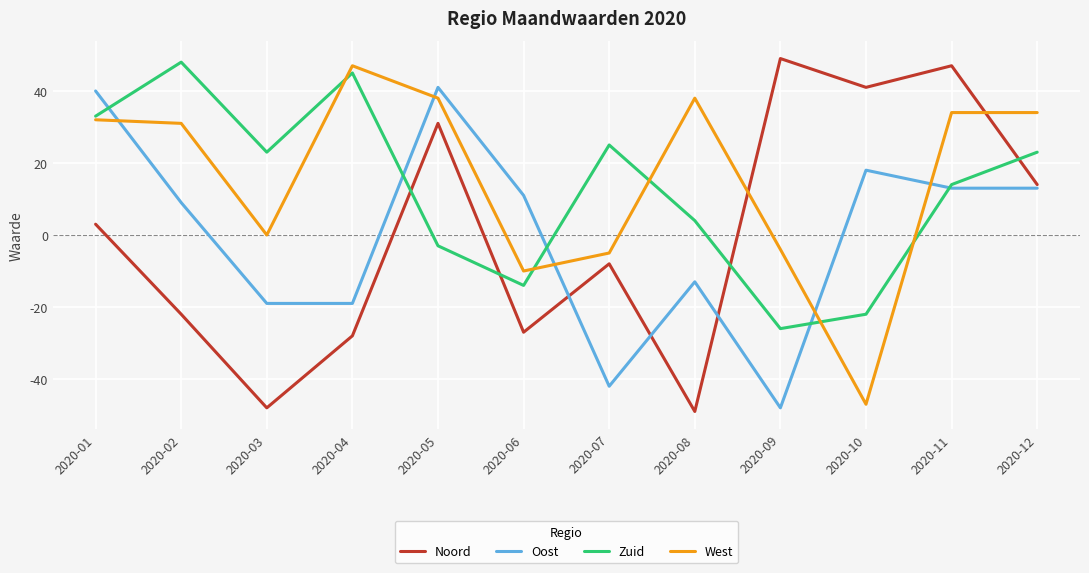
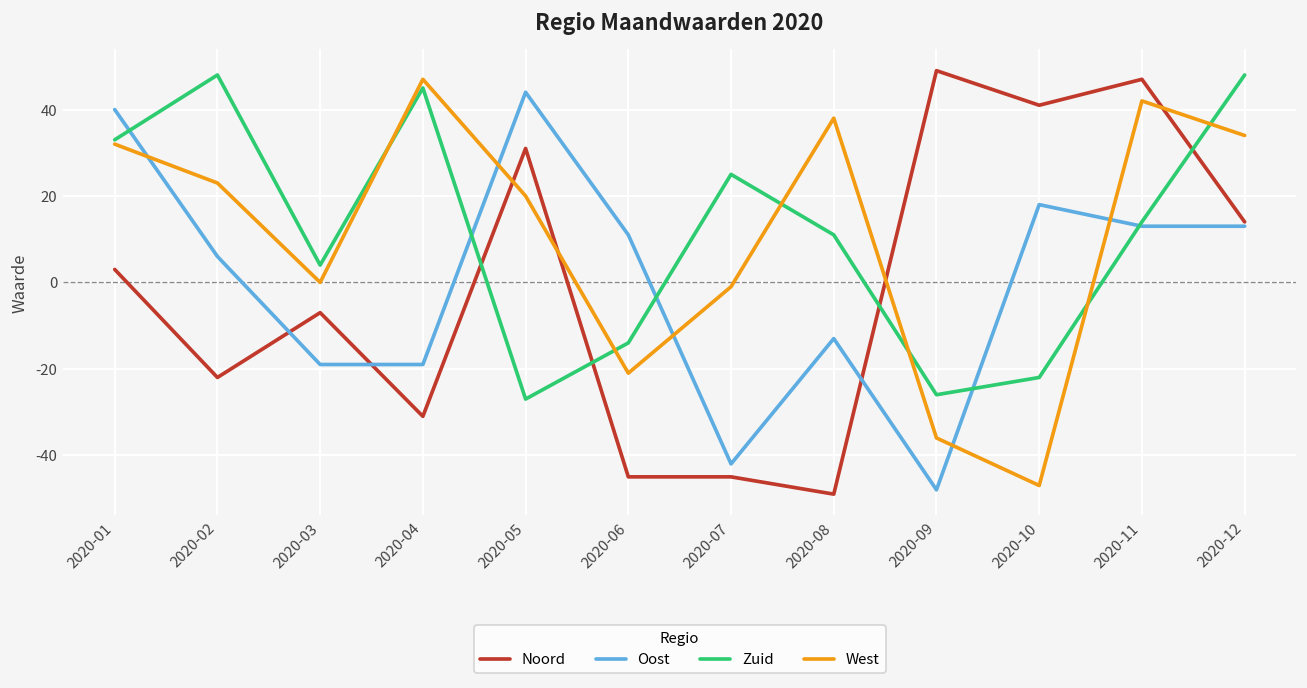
Oost, 2020-02: 9 -> 6
West, 2020-02: 31 -> 23
Noord, 2020-03: -48 -> -7
Zuid, 2020-03: 23 -> 4
Noord, 2020-04: -28 -> -31
Oost, 2020-05: 41 -> 44
Zuid, 2020-05: -3 -> -27
West, 2020-05: 38 -> 20
Noord, 2020-06: -27 -> -45
West, 2020-06: -10 -> -21
Noord, 2020-07: -8 -> -45
West, 2020-07: -5 -> -1
Zuid, 2020-08: 4 -> 11
West, 2020-09: -4 -> -36
West, 2020-11: 34 -> 42
Zuid, 2020-12: 23 -> 48
